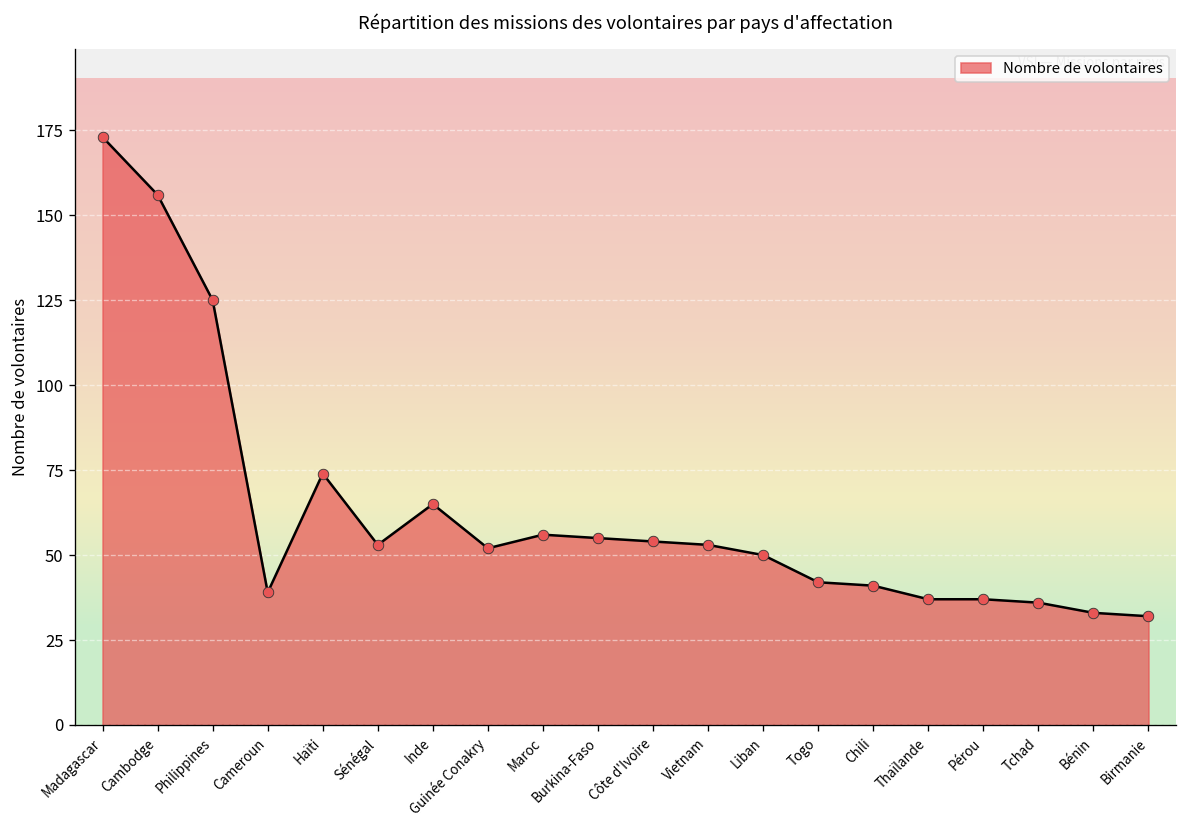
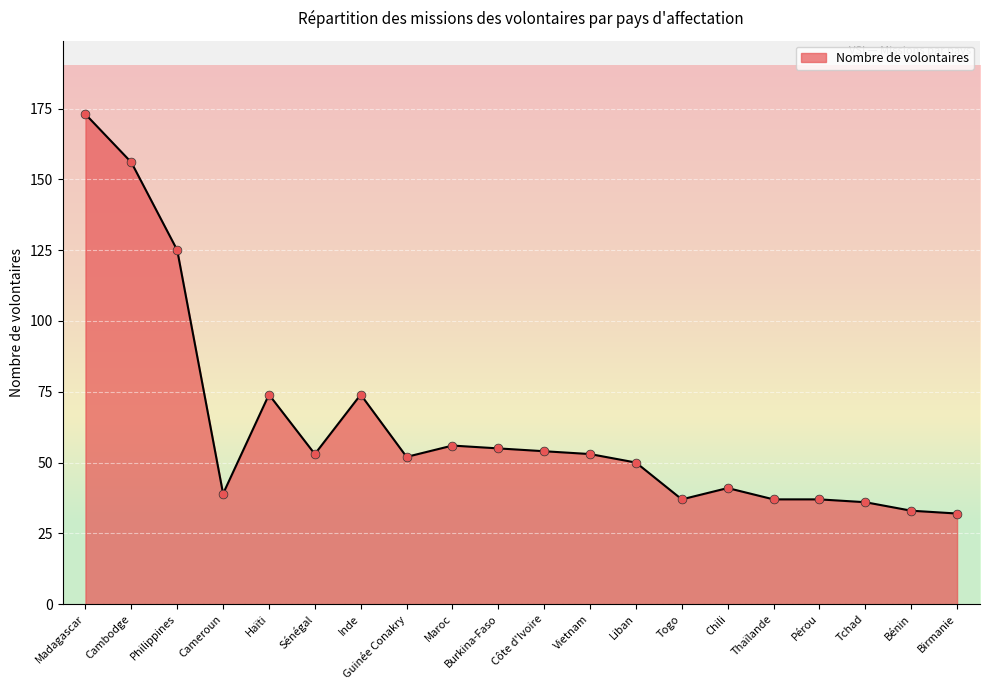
Inde: 65 -> 74
Togo: 42 -> 37
